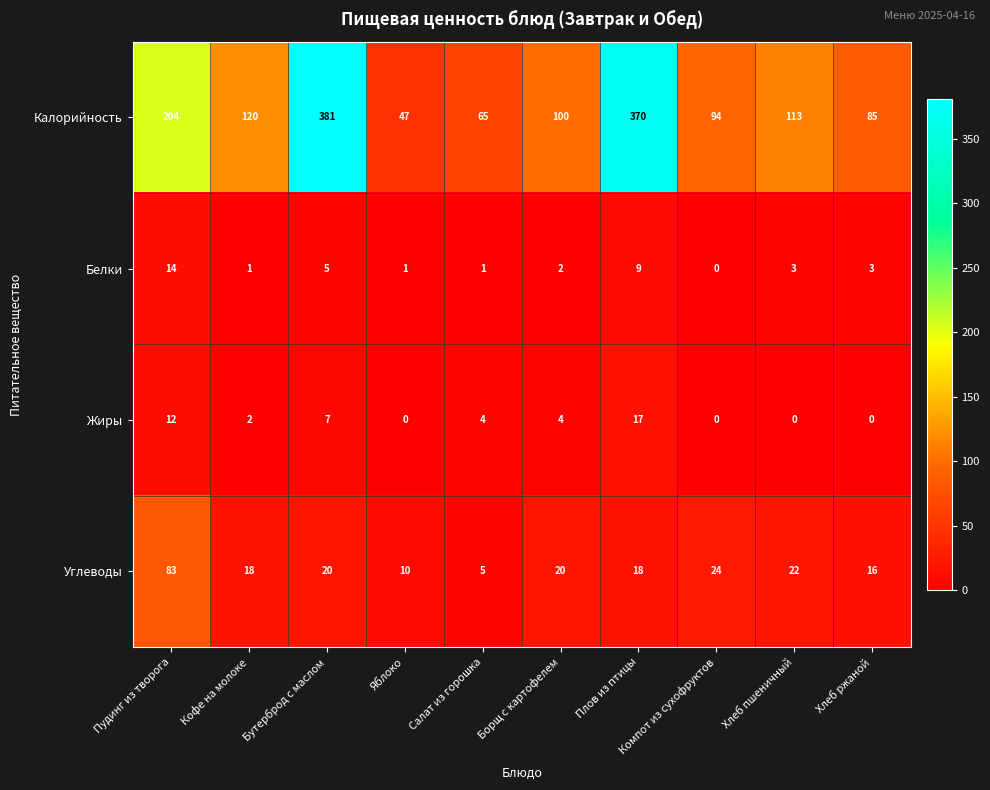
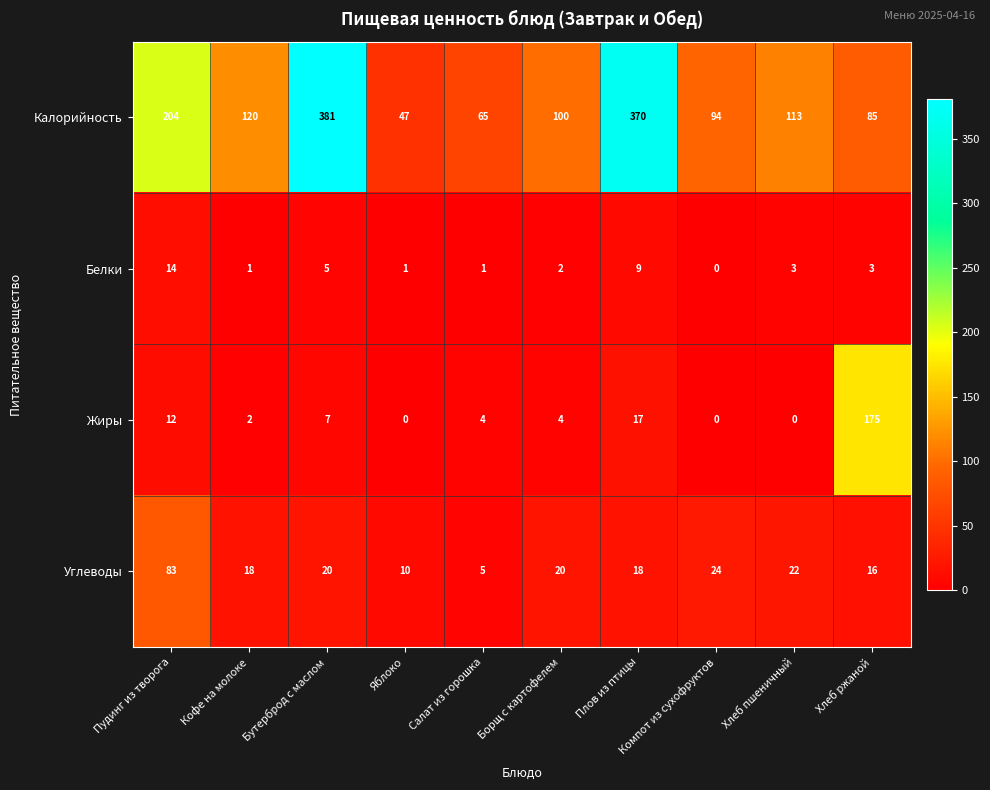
Жиры, Хлеб ржаной: 0 -> 175
